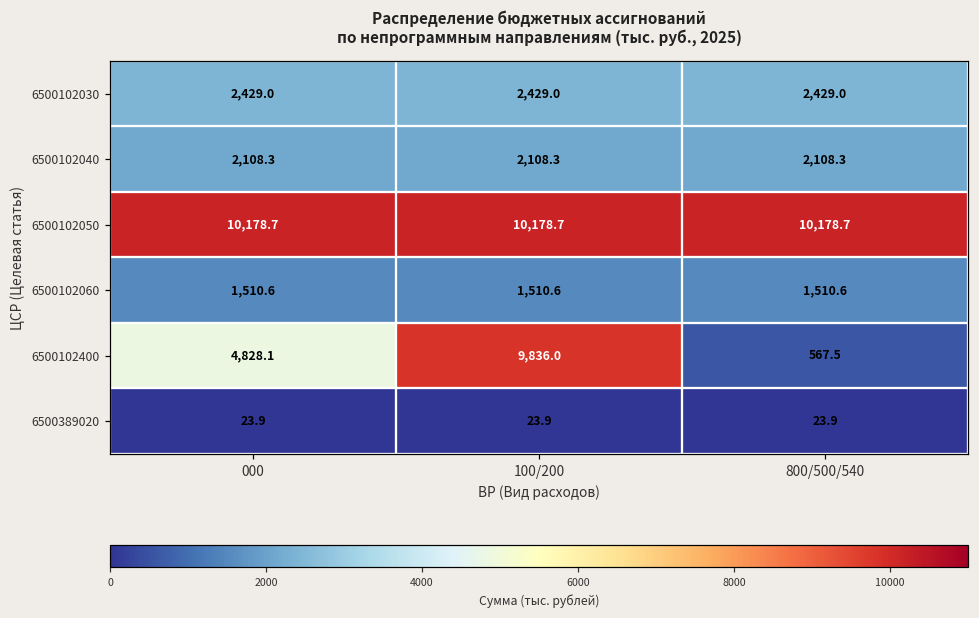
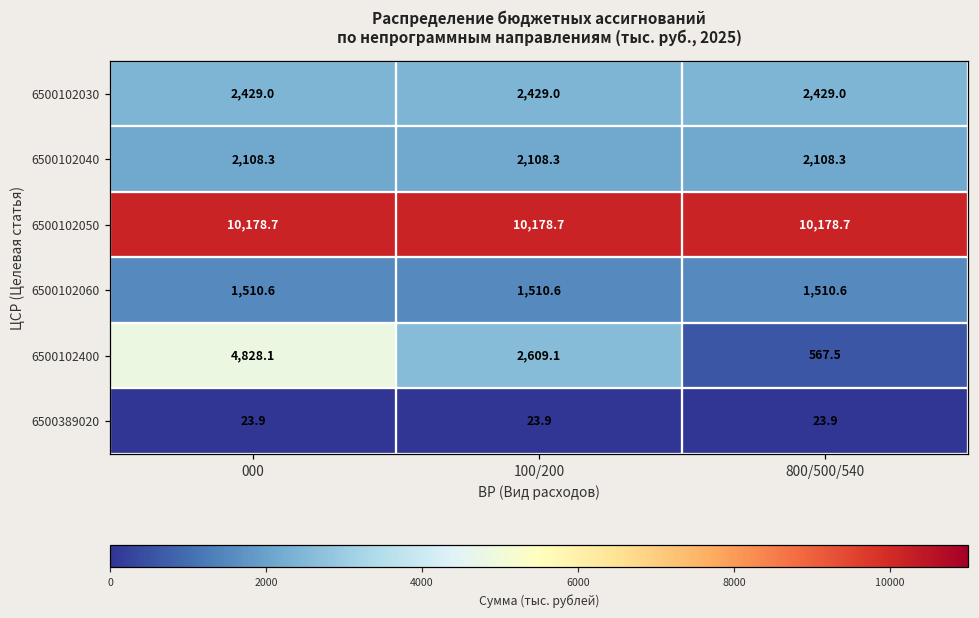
6500102400, 100/200: 9,836.0 -> 2,609.1
